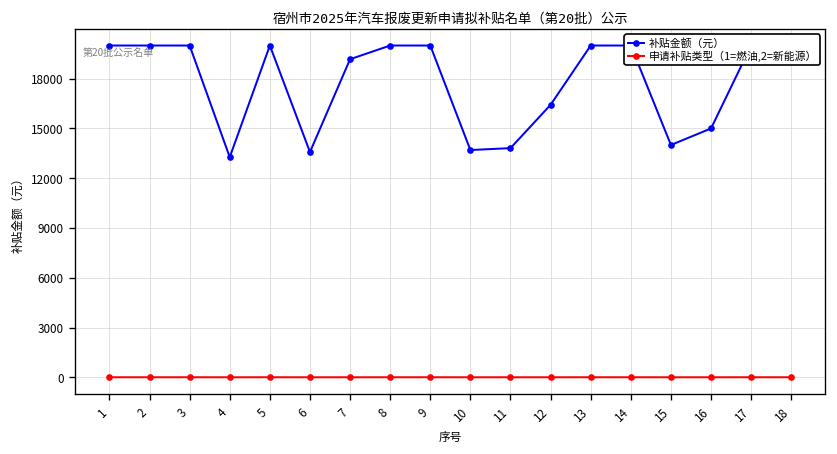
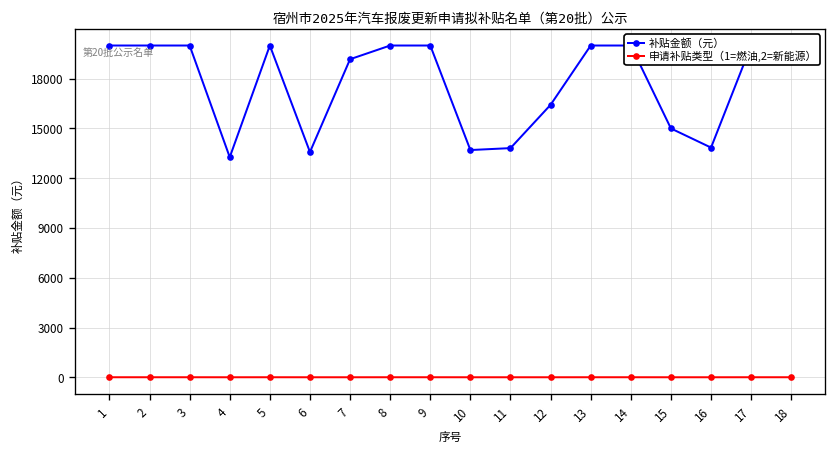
补贴金额（元）, 15: 14000 -> 15000
补贴金额（元）, 16: 15000 -> 13800
